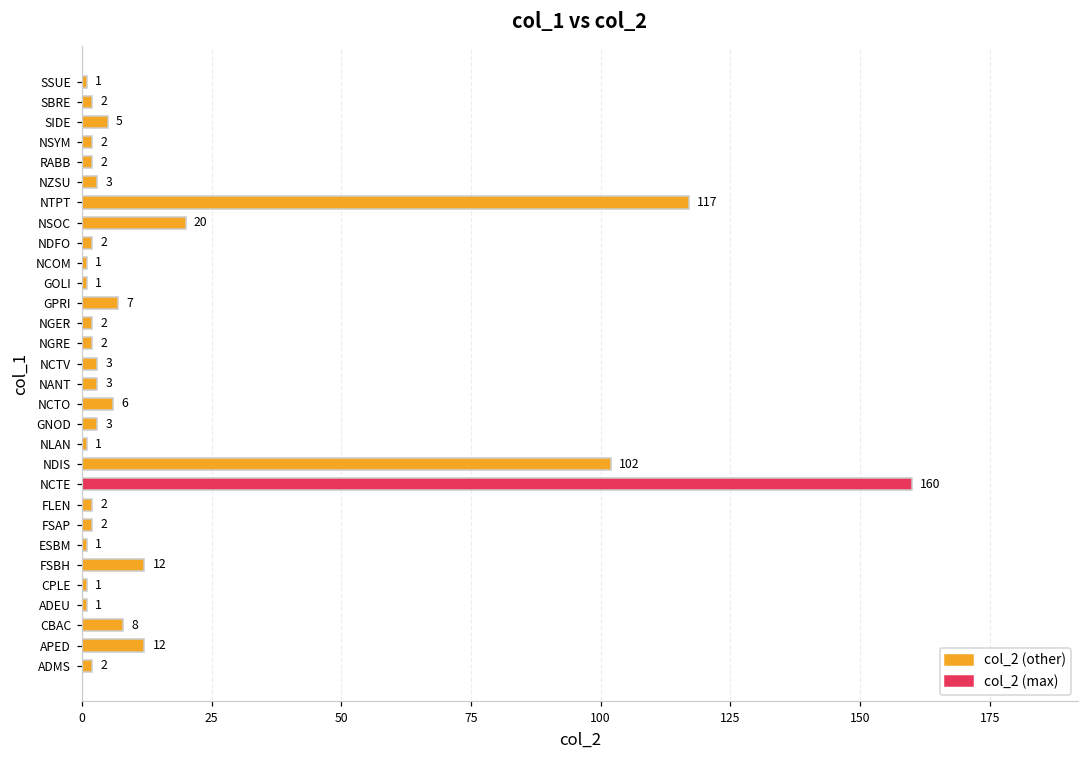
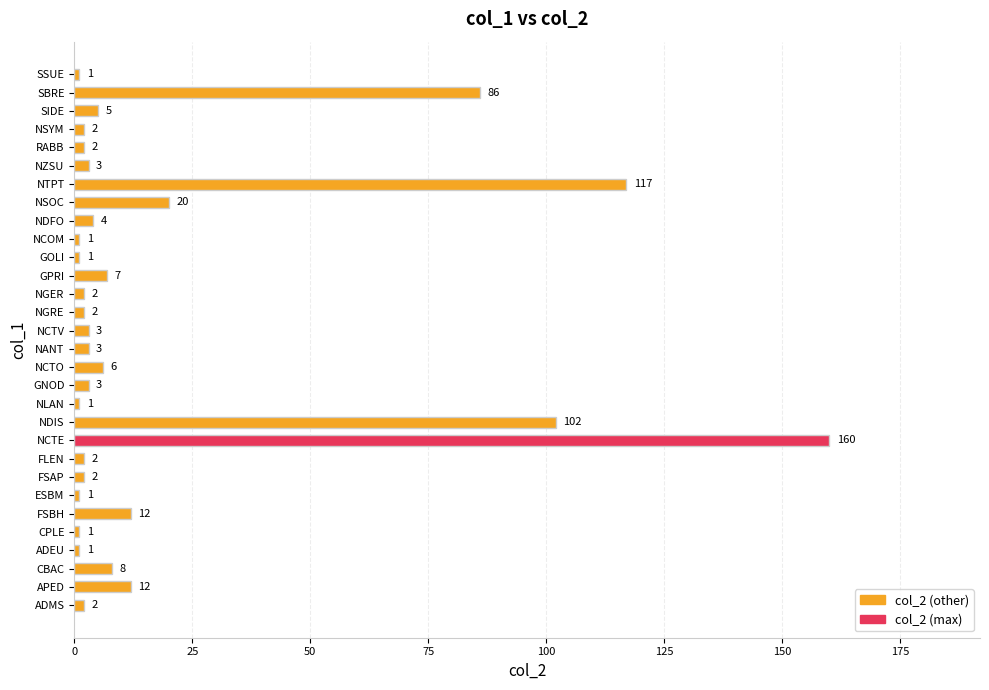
SBRE: 2 -> 86
NDFO: 2 -> 4
